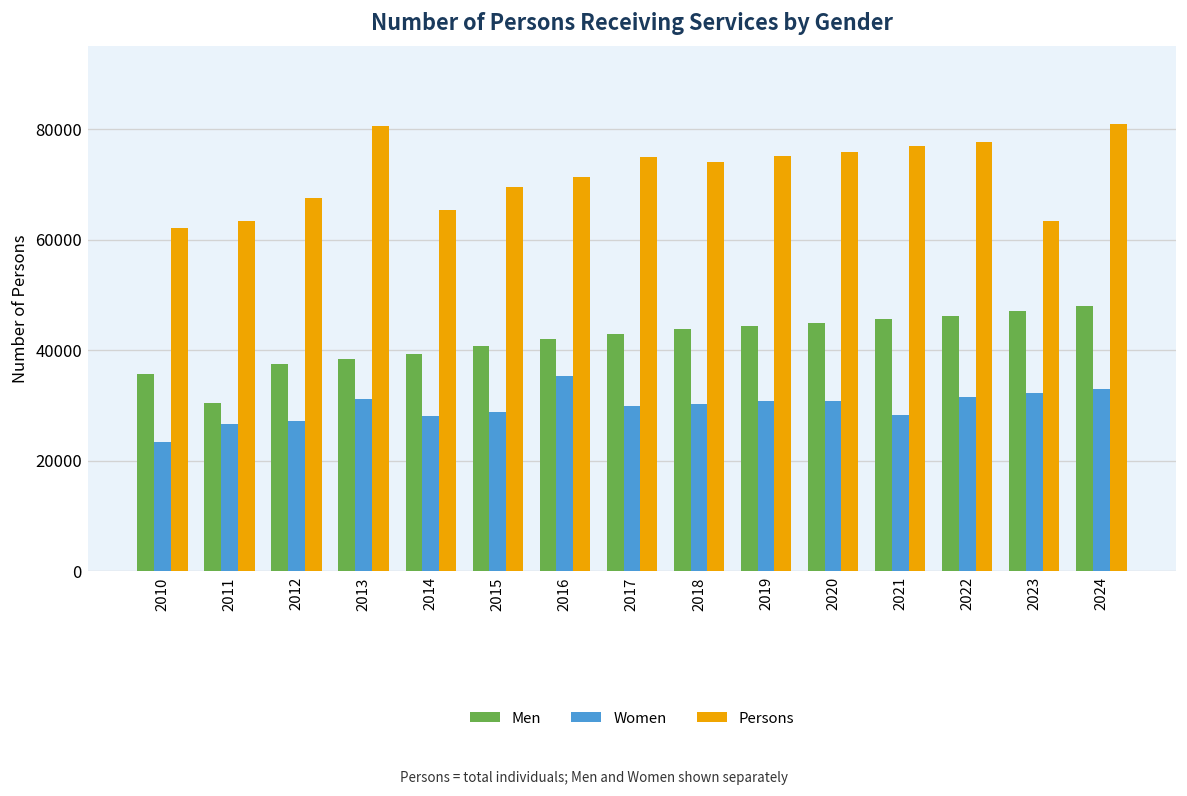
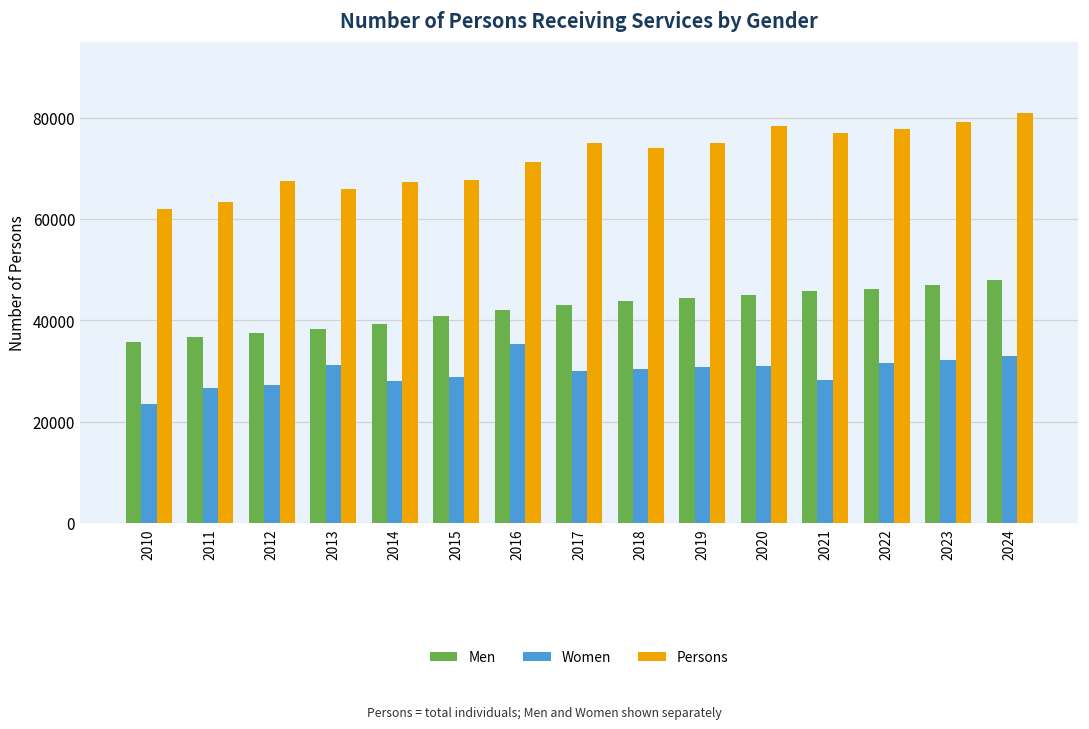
Men, 2011: 30000 -> 37000
Persons, 2013: 81000 -> 66000
Persons, 2014: 65000 -> 67000
Persons, 2015: 70000 -> 68000
Persons, 2020: 76000 -> 78000
Persons, 2023: 63000 -> 79000
